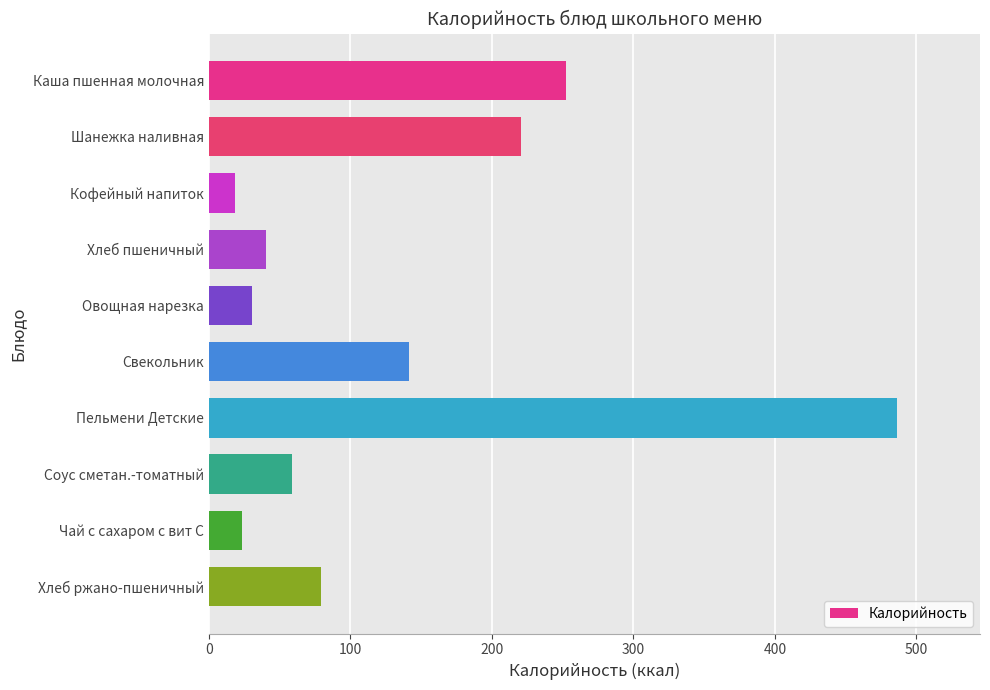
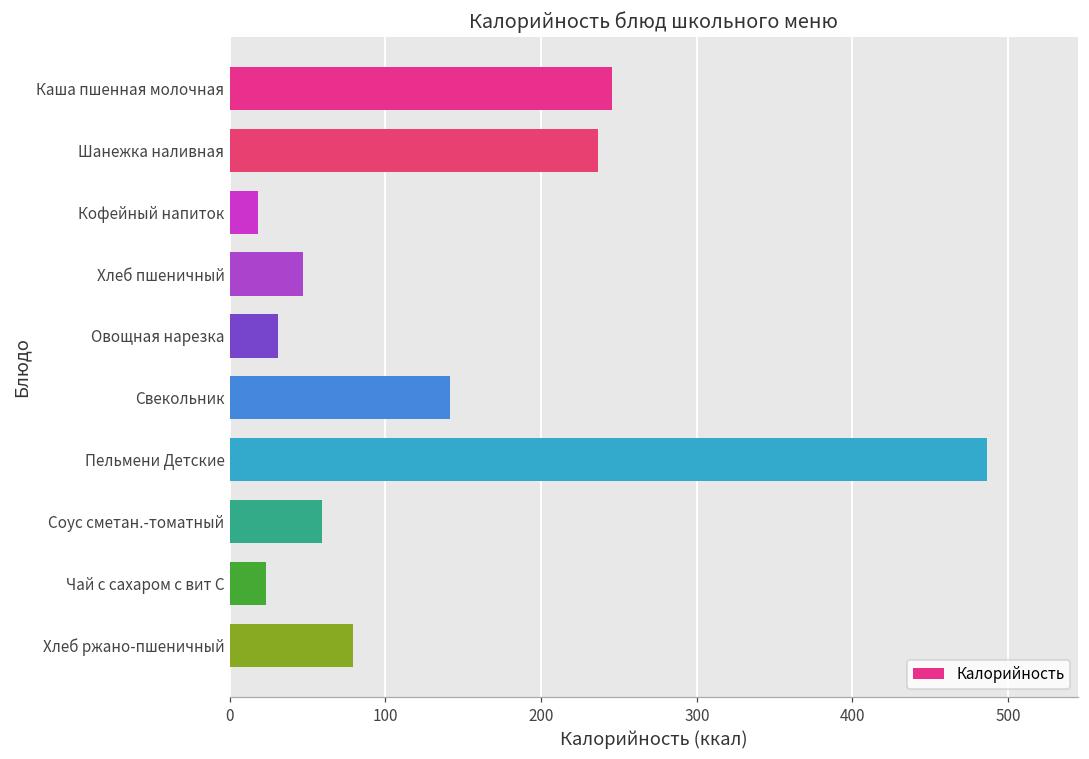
Каша пшенная молочная: 253 -> 246
Шанежка наливная: 221 -> 236
Хлеб пшеничный: 40 -> 47
